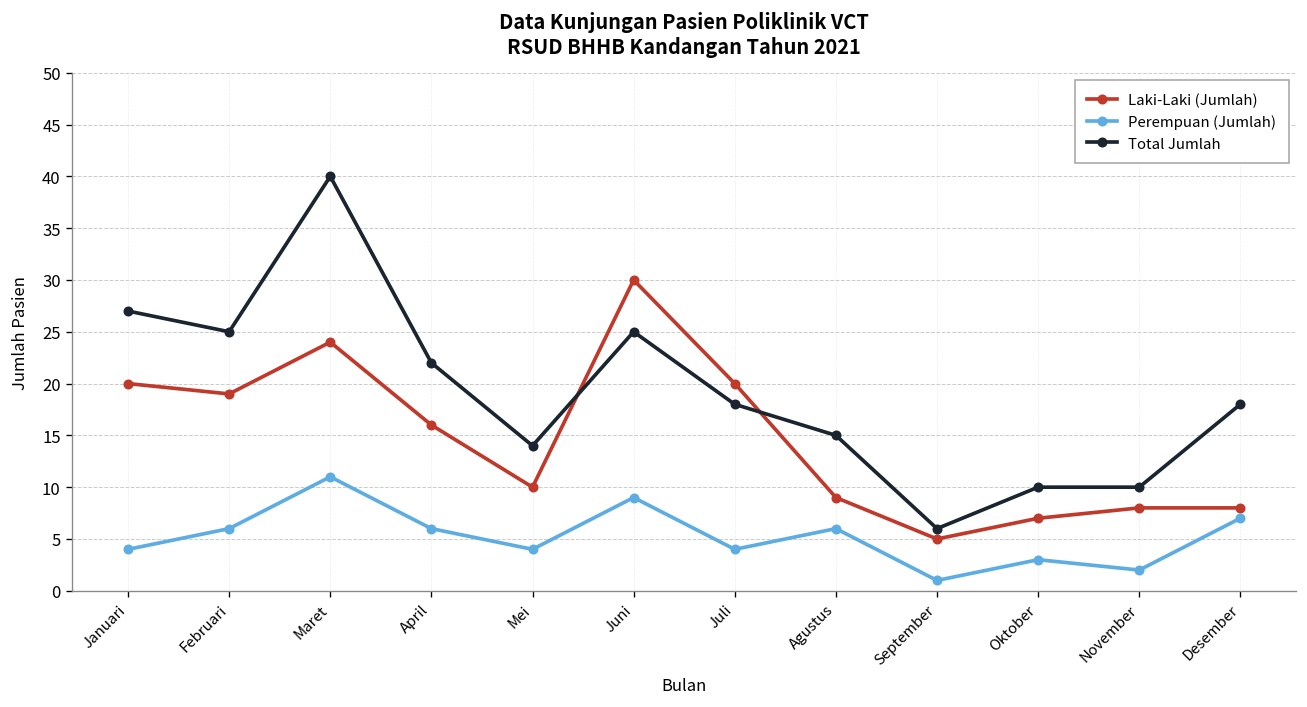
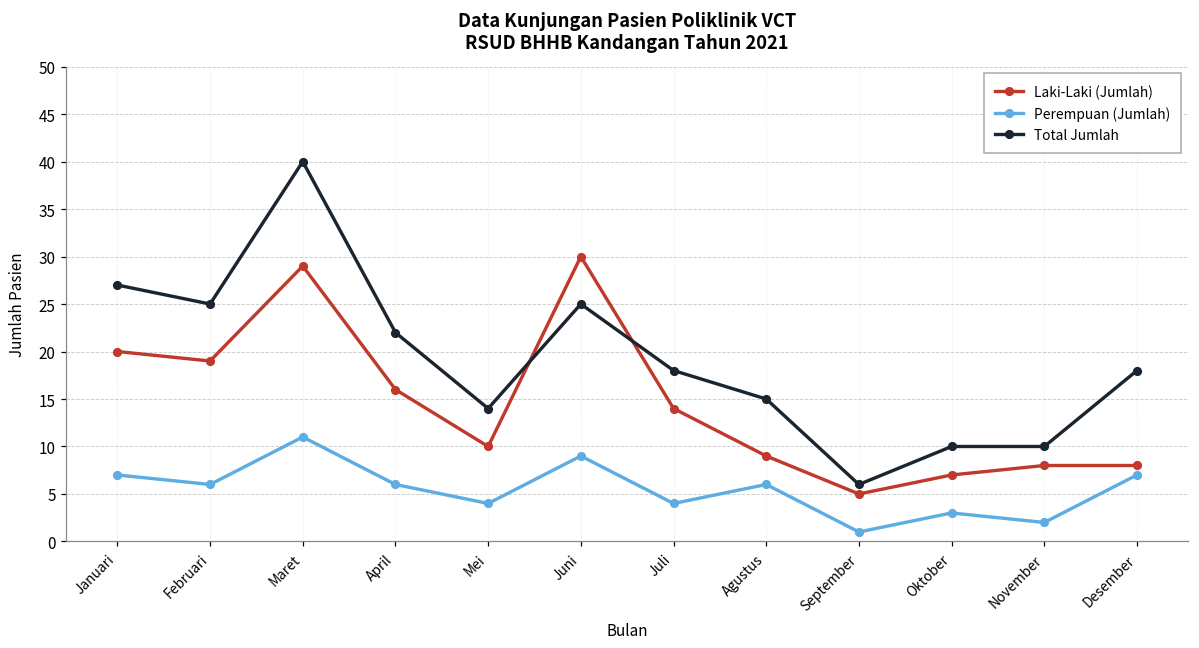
Perempuan (Jumlah), Januari: 4 -> 7
Laki-Laki (Jumlah), Maret: 24 -> 29
Laki-Laki (Jumlah), Juli: 20 -> 14
